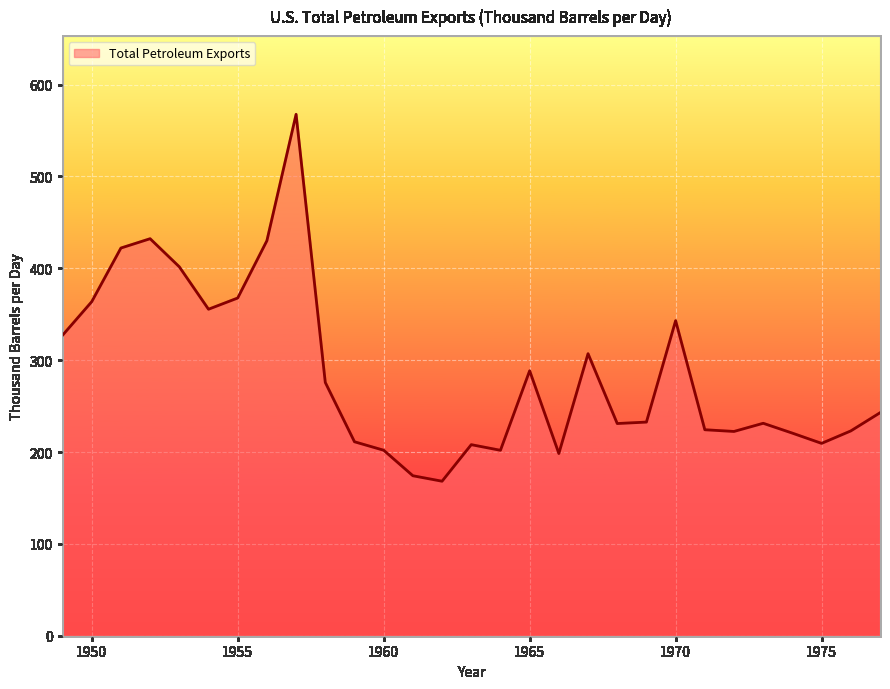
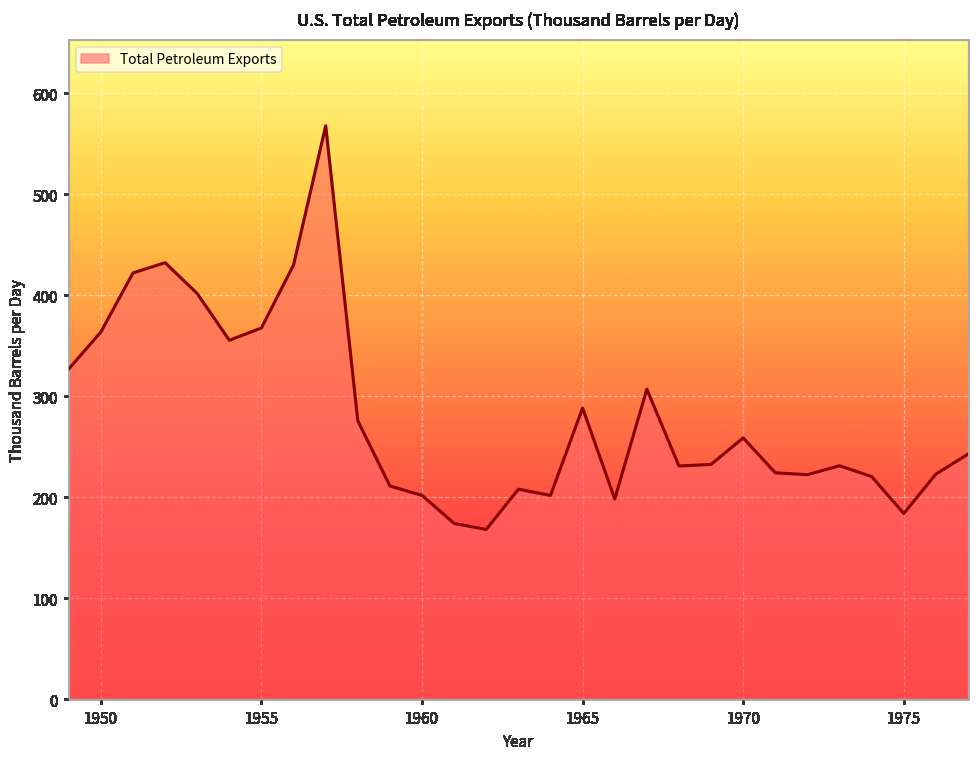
1970: 340 -> 260
1975: 210 -> 180
